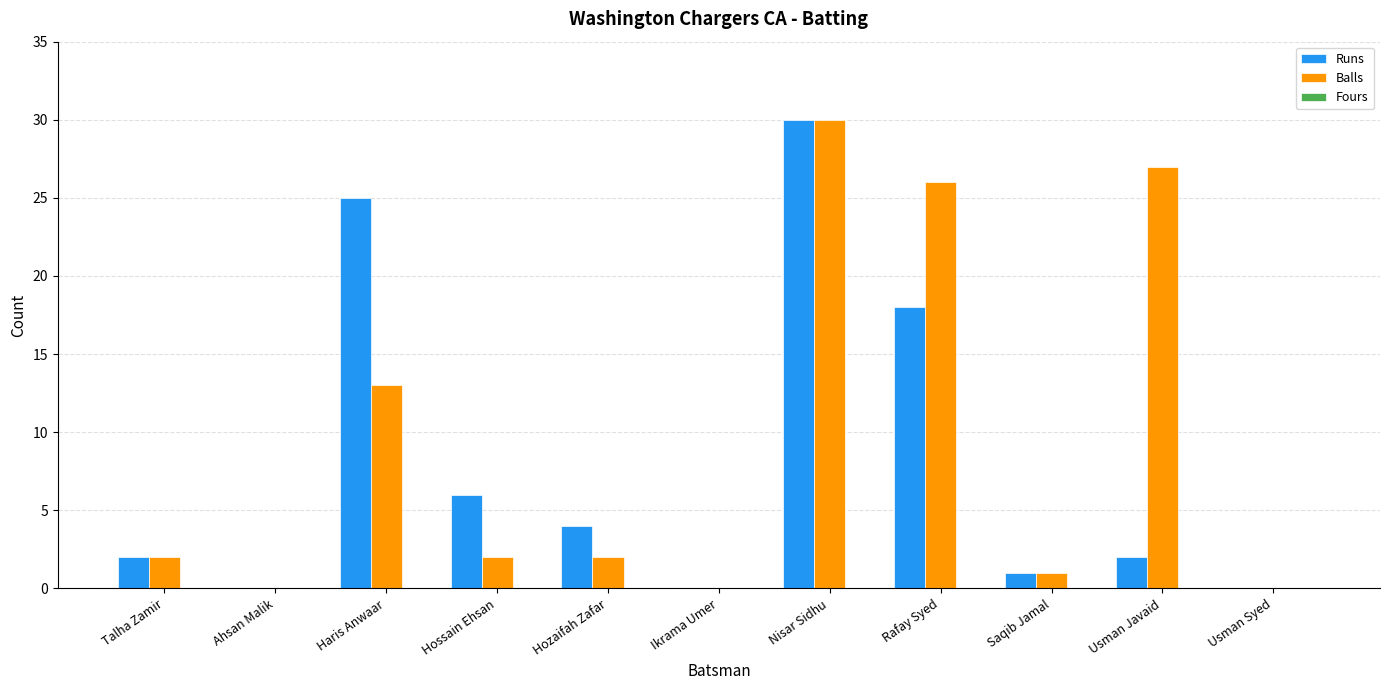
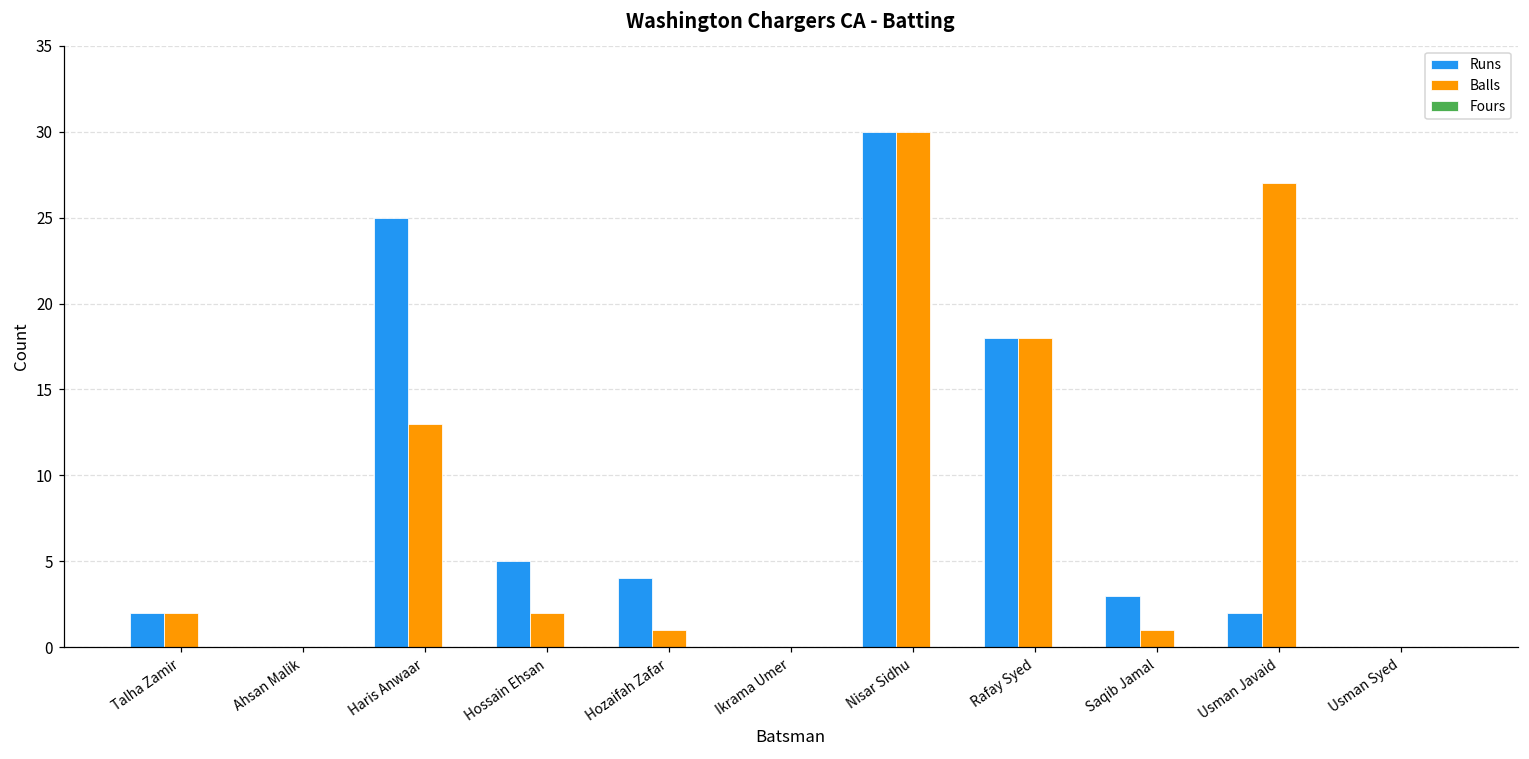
Runs, Hossain Ehsan: 6 -> 5
Balls, Hozaifah Zafar: 2 -> 1
Balls, Rafay Syed: 26 -> 18
Runs, Saqib Jamal: 1 -> 3
